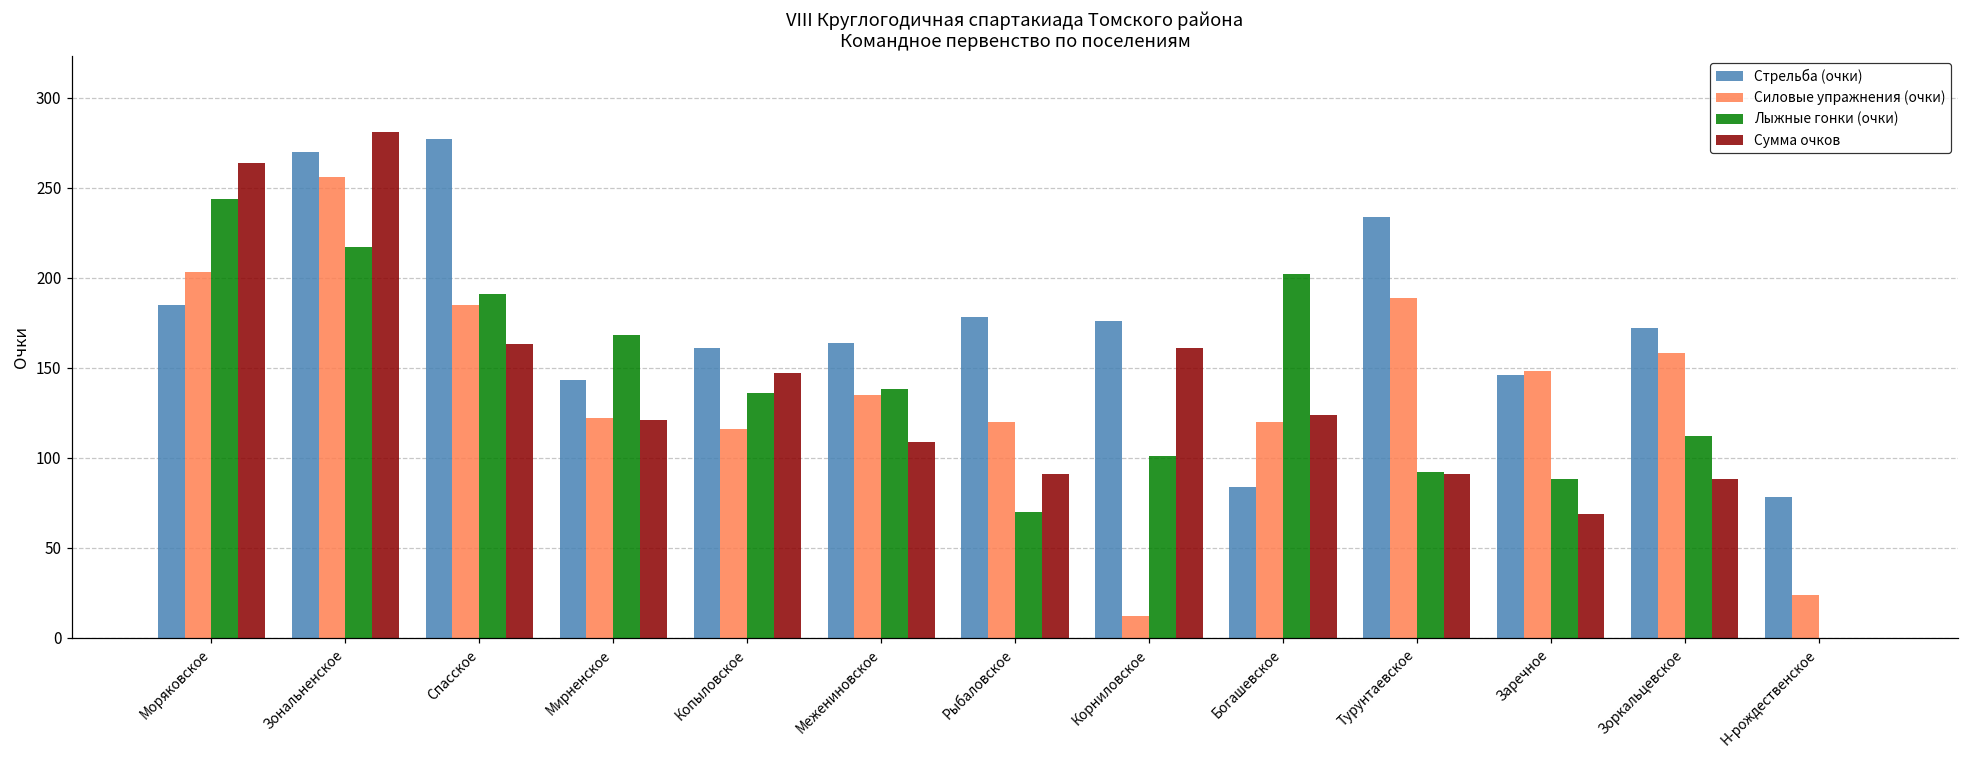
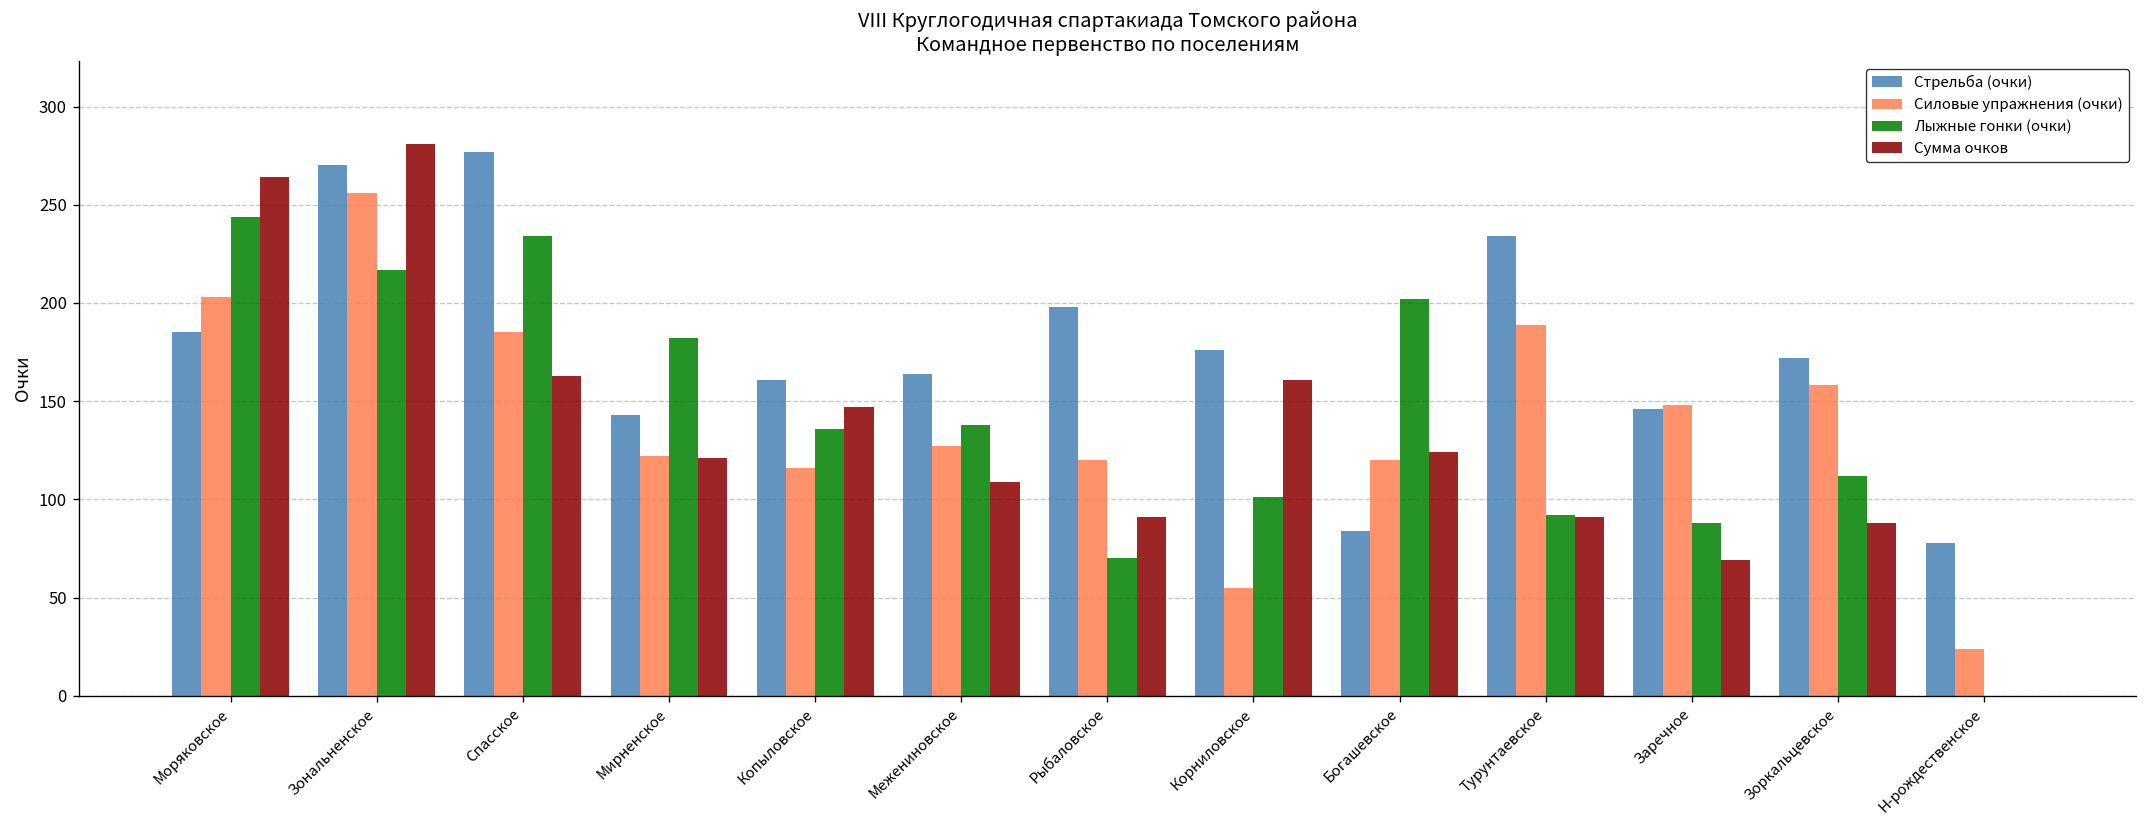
Лыжные гонки (очки), Спасское: 191 -> 234
Лыжные гонки (очки), Мирненское: 168 -> 182
Силовые упражнения (очки), Межениновское: 135 -> 127
Стрельба (очки), Рыбаловское: 178 -> 198
Силовые упражнения (очки), Корниловское: 12 -> 55
